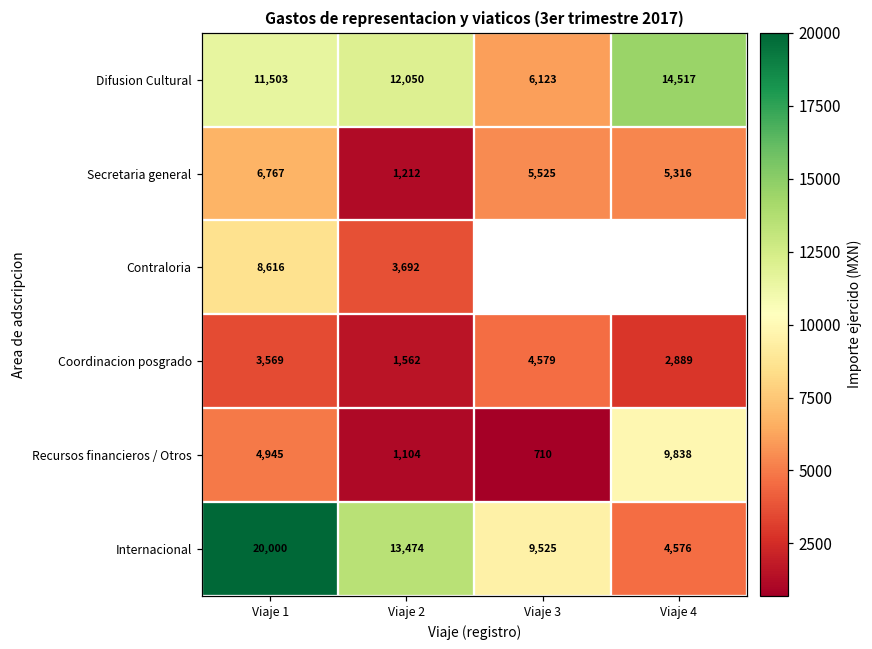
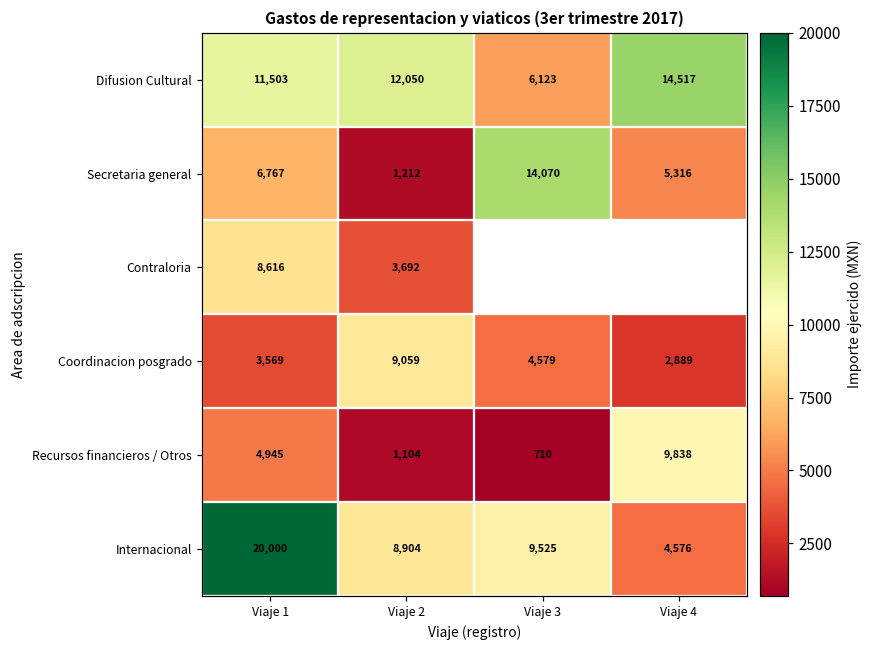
Secretaria general, Viaje 3: 5,525 -> 14,070
Coordinacion posgrado, Viaje 2: 1,562 -> 9,059
Internacional, Viaje 2: 13,474 -> 8,904
